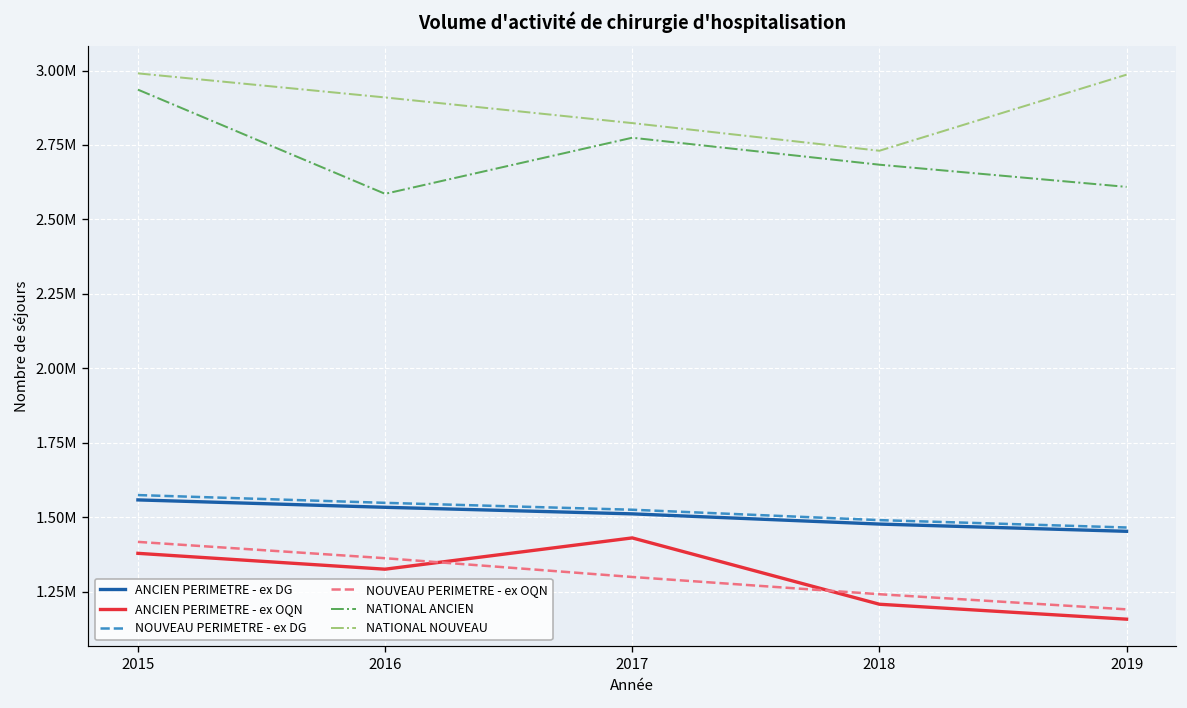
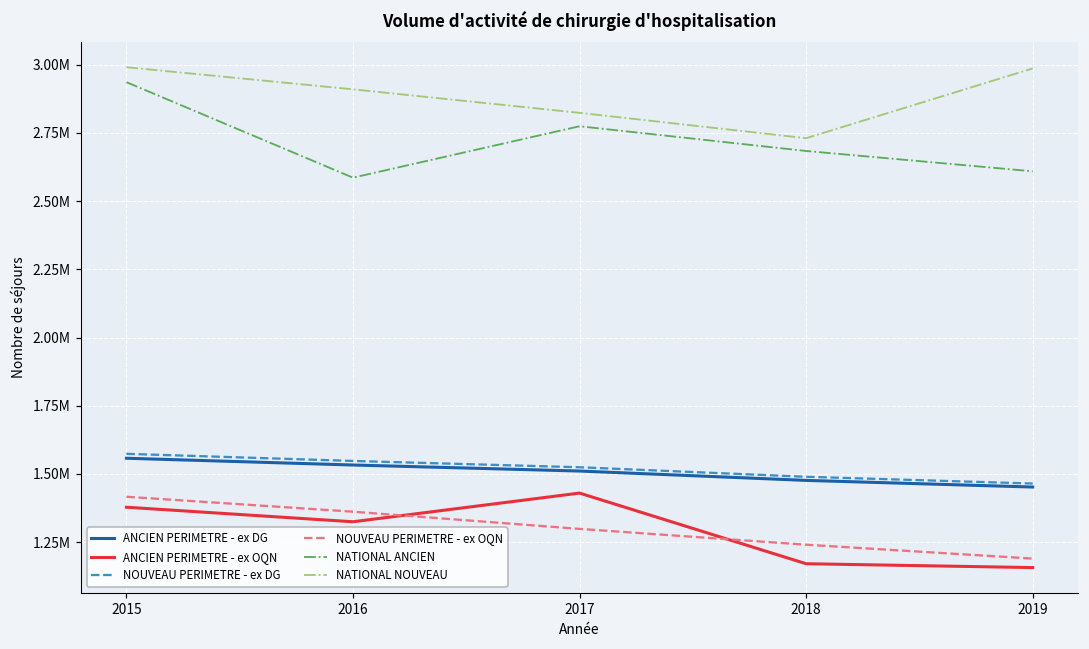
ANCIEN PERIMETRE - ex OQN, 2018: 1210000 -> 1170000
